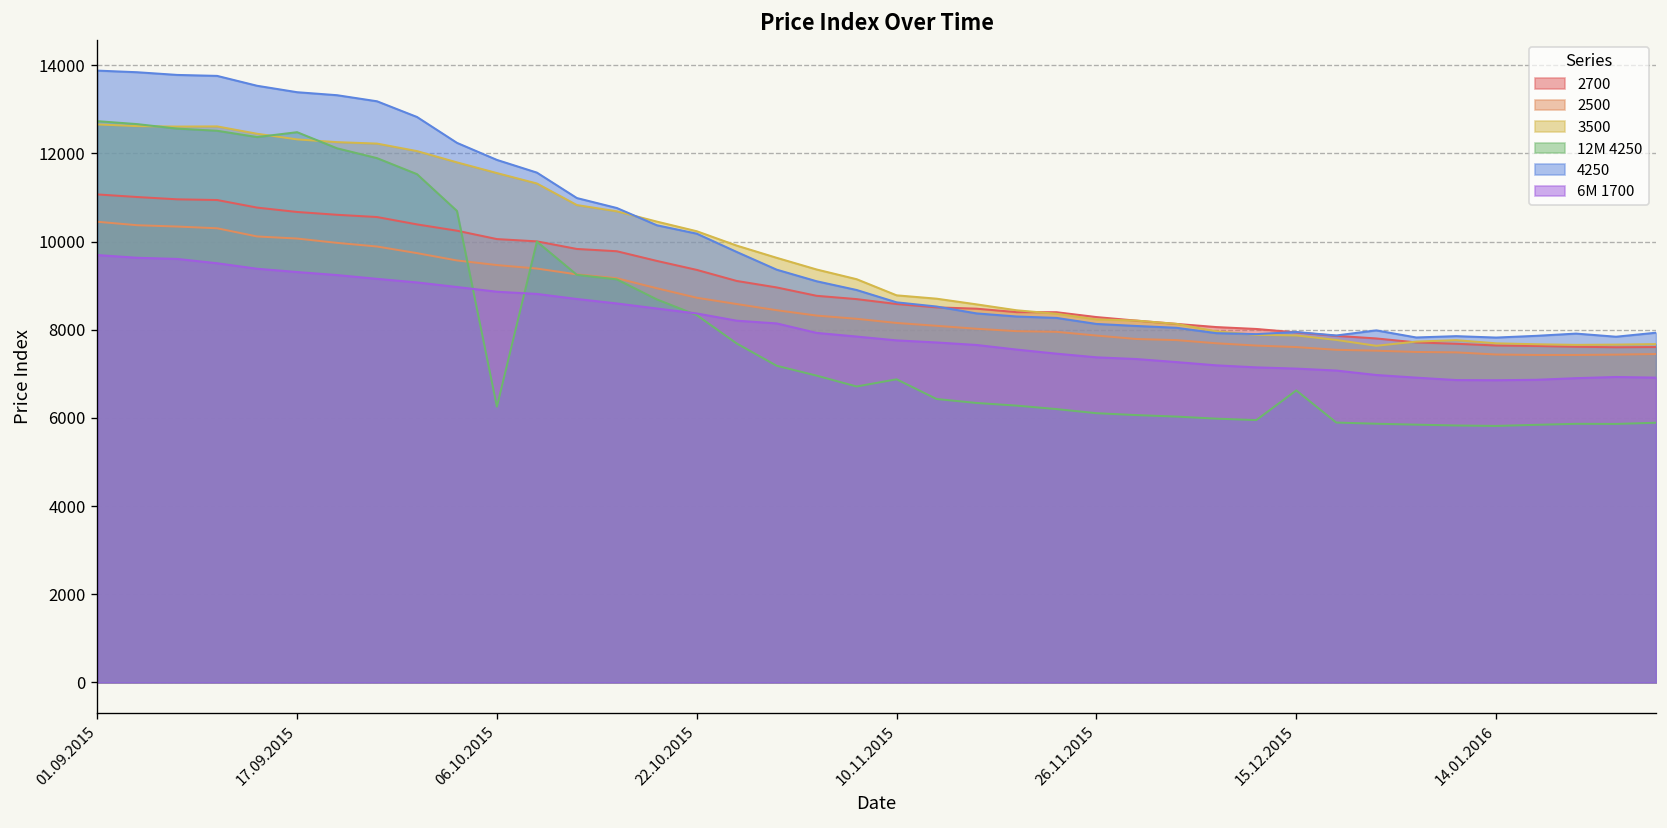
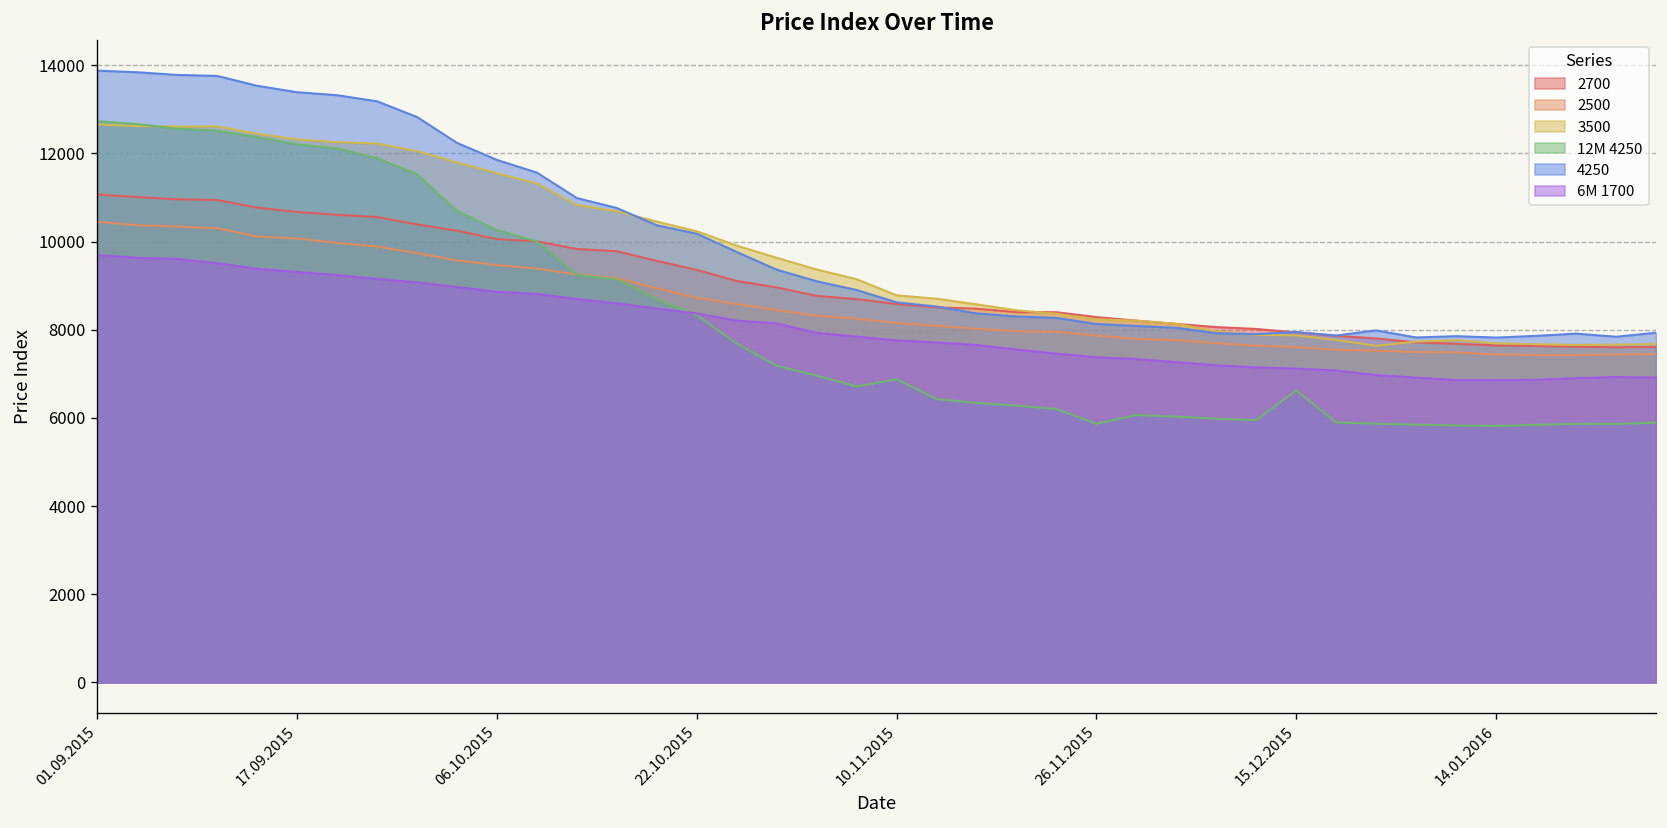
12M 4250, 17.09.2015: 12500 -> 12200
12M 4250, 06.10.2015: 6300 -> 10300
12M 4250, 26.11.2015: 6100 -> 5900
